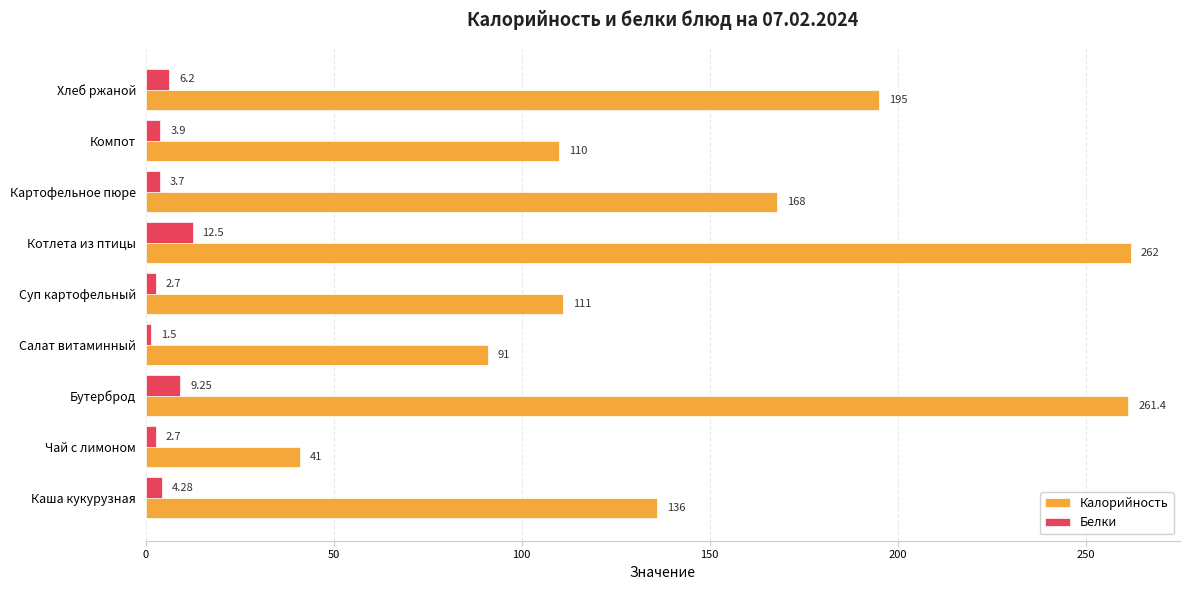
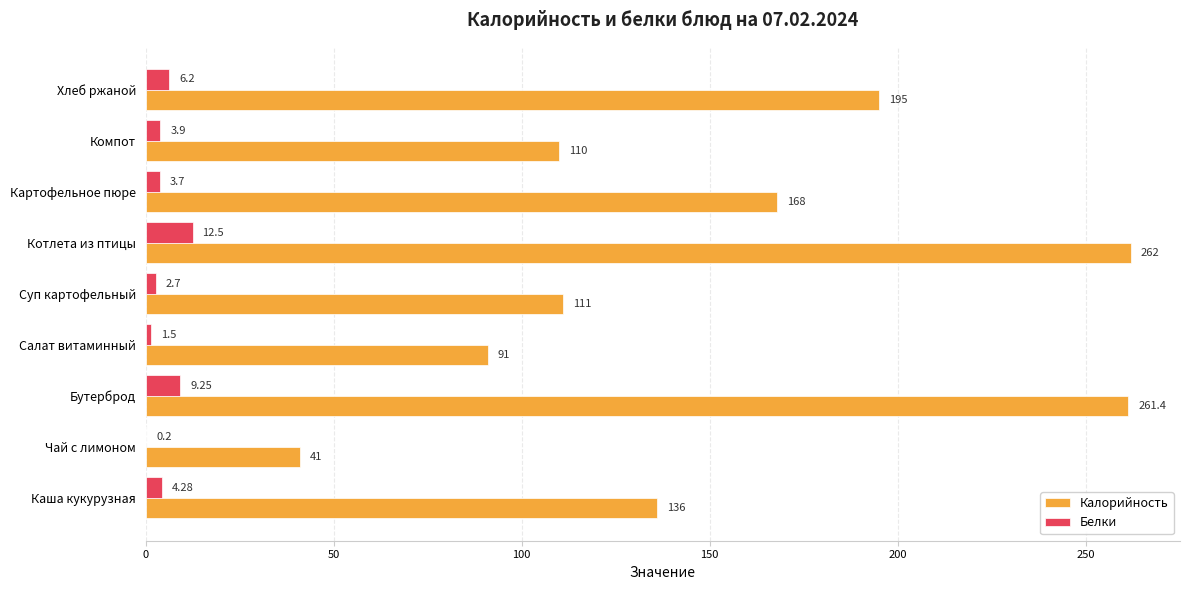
Белки, Чай с лимоном: 2.7 -> 0.2
